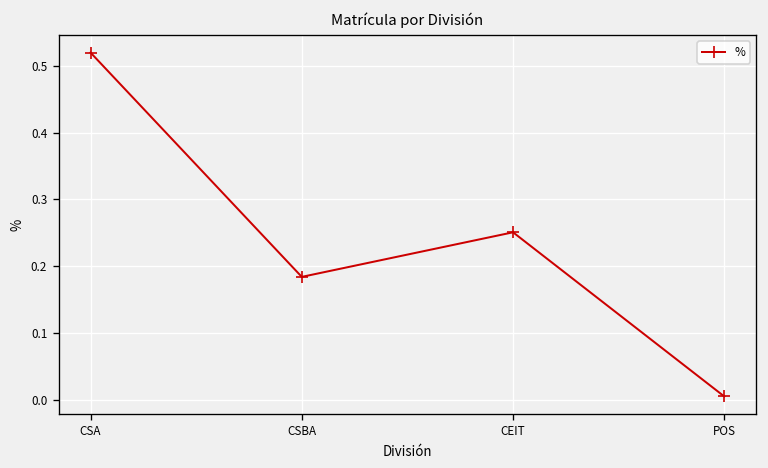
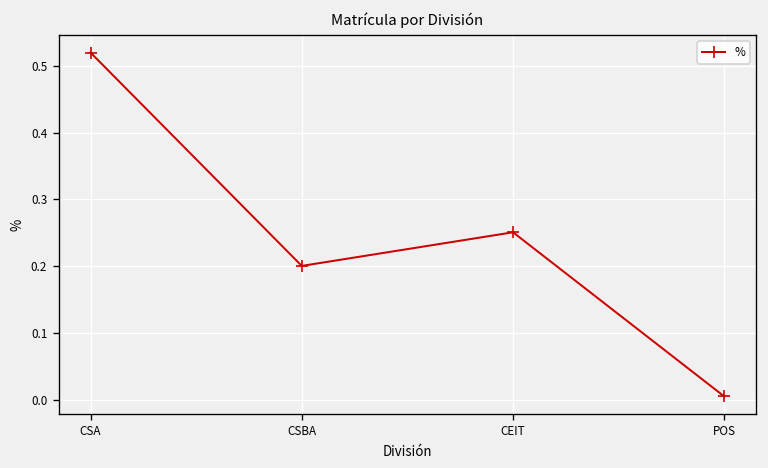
CSBA: 0.18 -> 0.20
